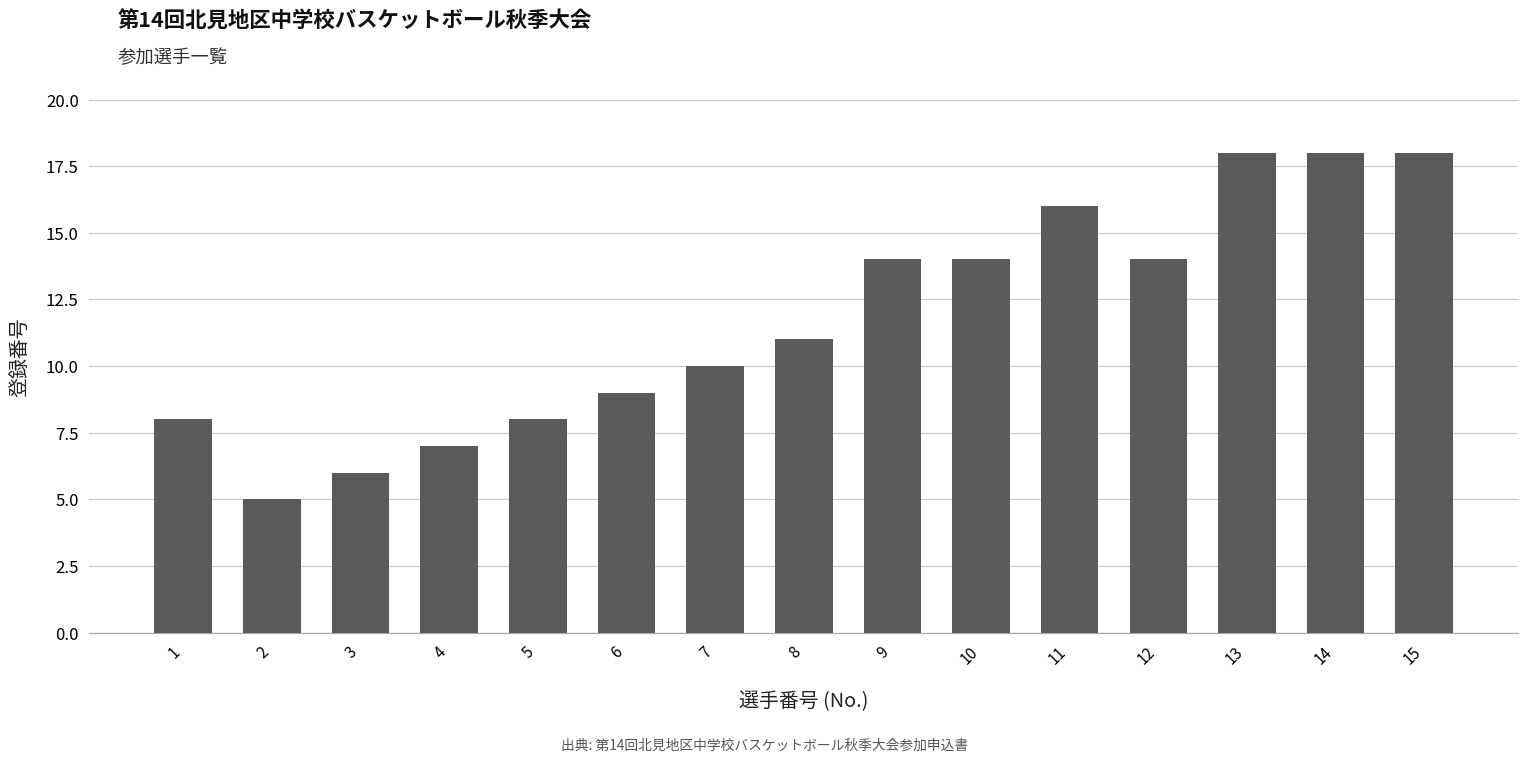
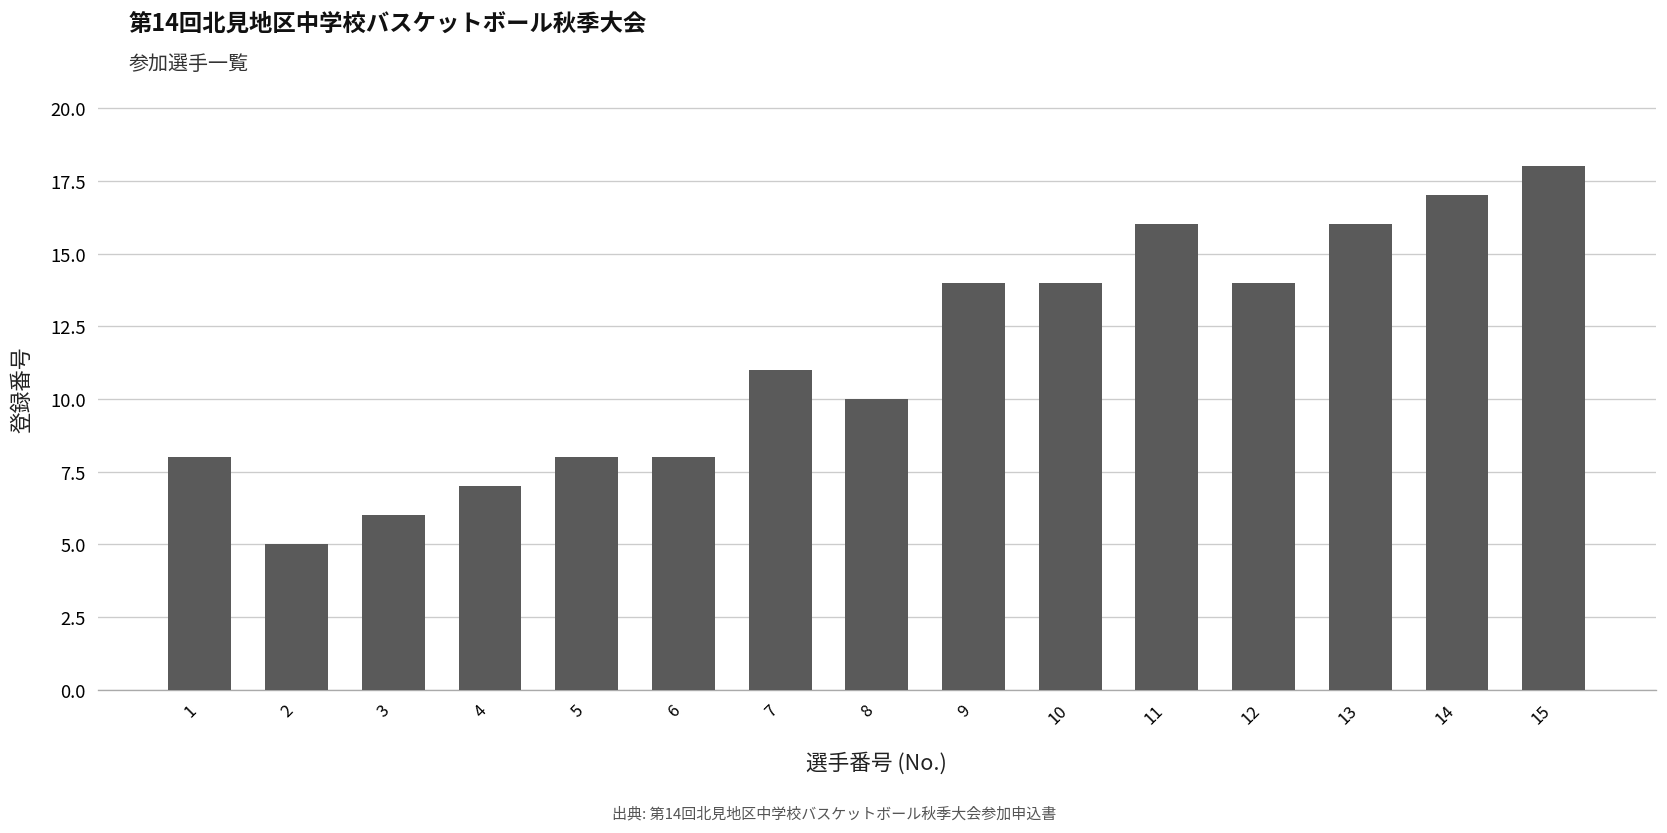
6: 9 -> 8
7: 10 -> 11
8: 11 -> 10
13: 18 -> 16
14: 18 -> 17
